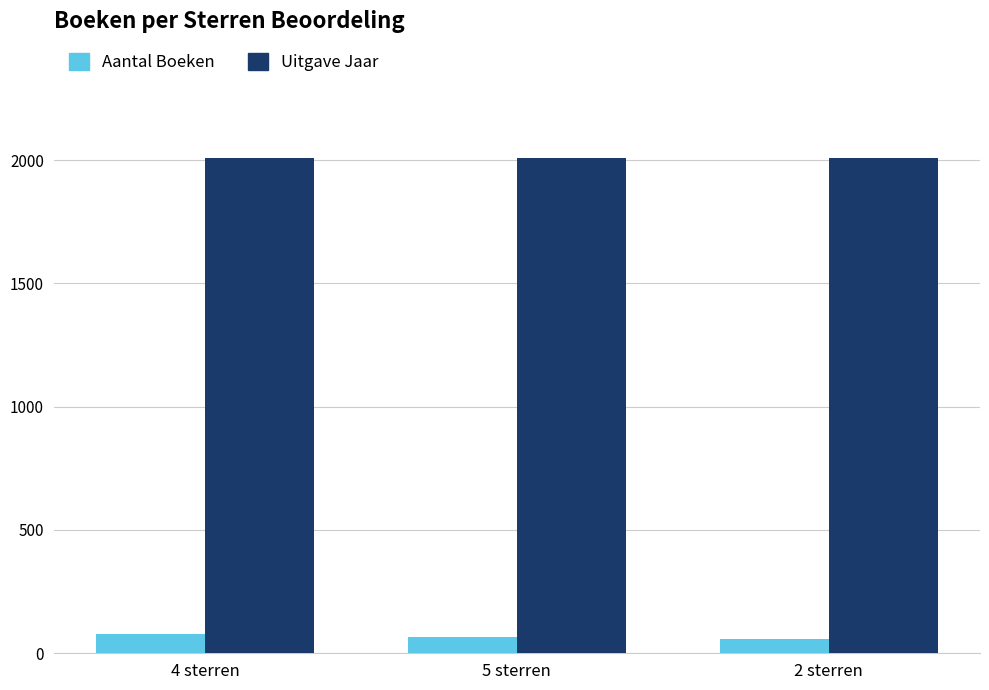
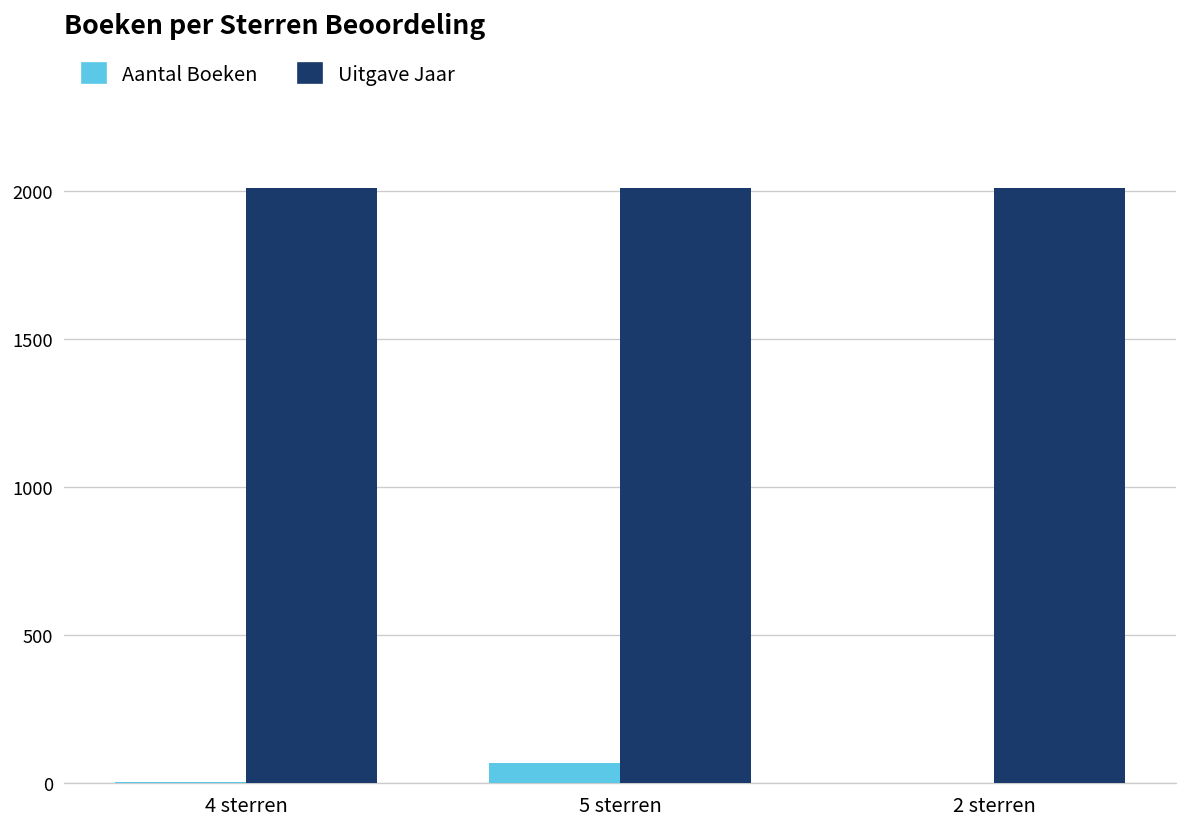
Aantal Boeken, 4 sterren: 80 -> 0
Aantal Boeken, 2 sterren: 60 -> 0
